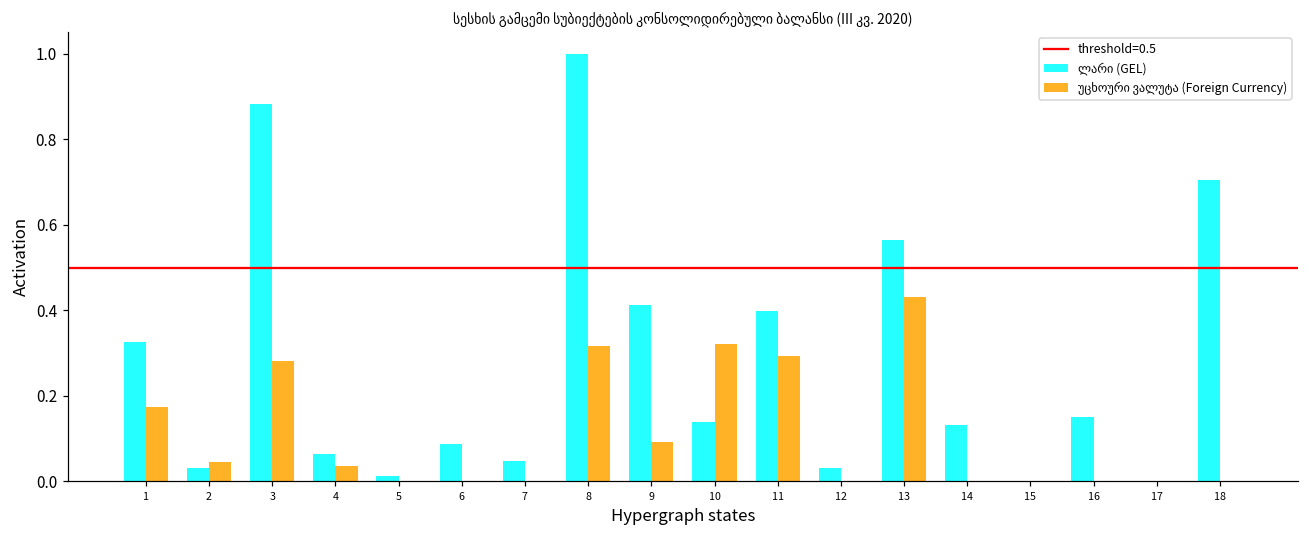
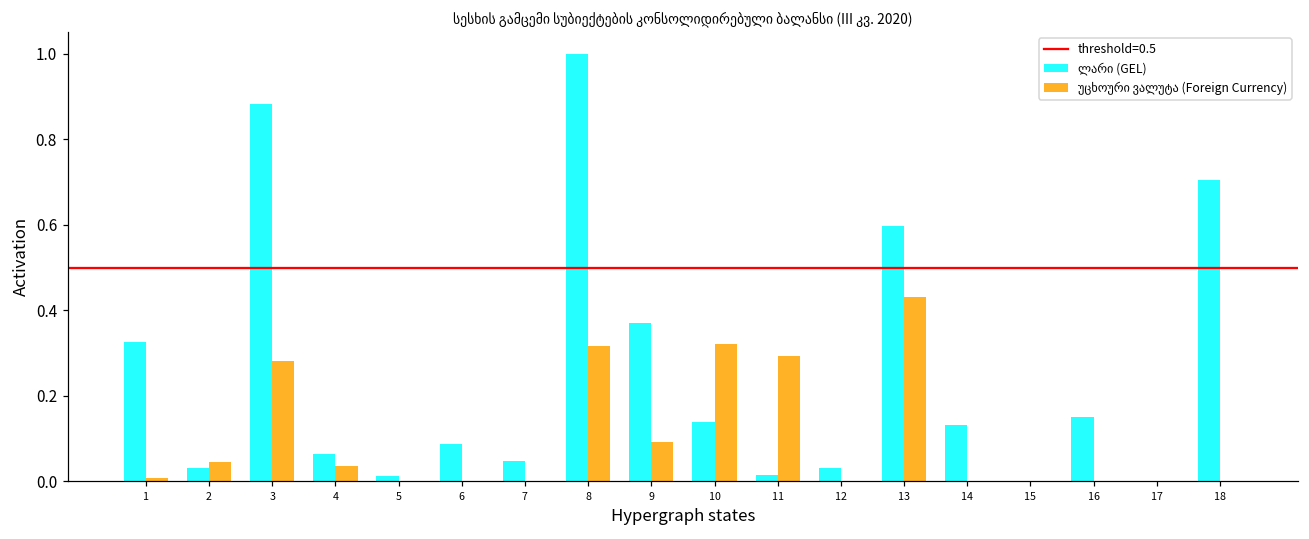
უცხოური ვალუტა (Foreign Currency), 1: 0.17 -> 0.01
ლარი (GEL), 9: 0.41 -> 0.37
ლარი (GEL), 11: 0.40 -> 0.02
ლარი (GEL), 13: 0.56 -> 0.60
